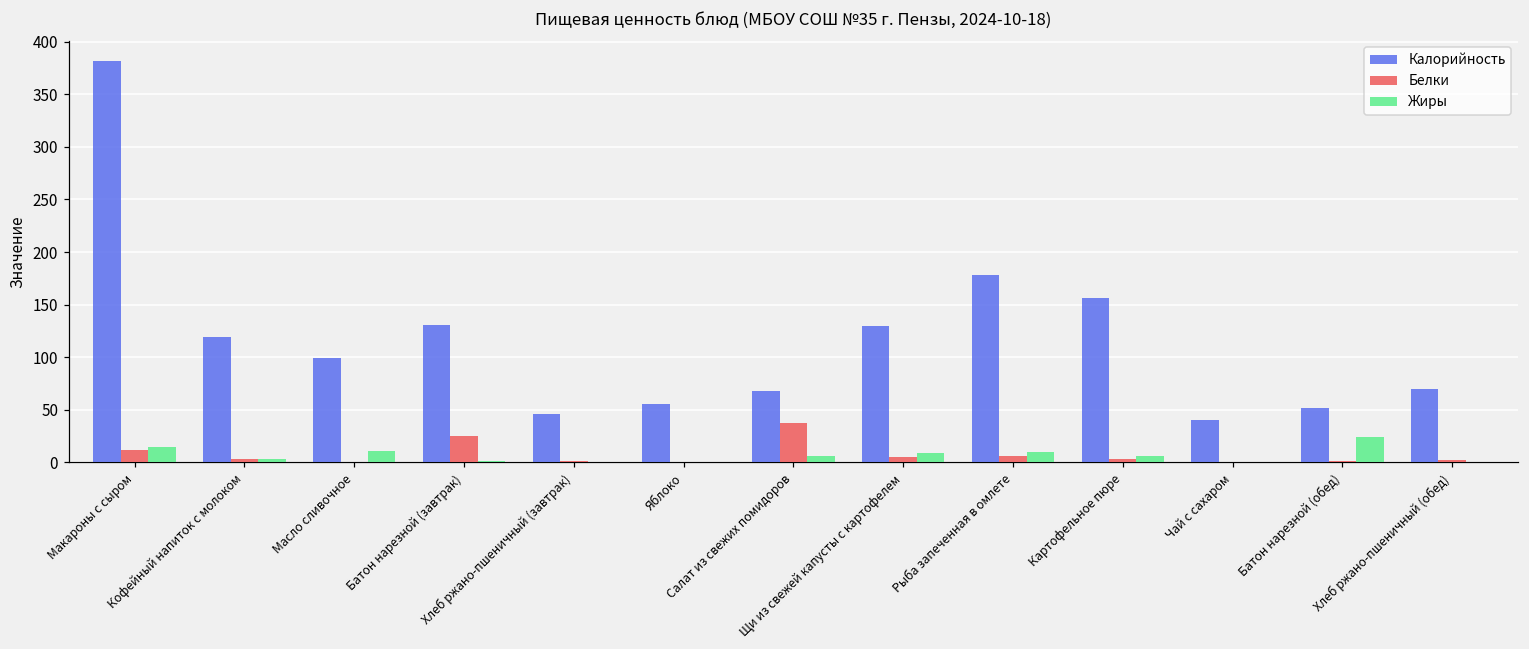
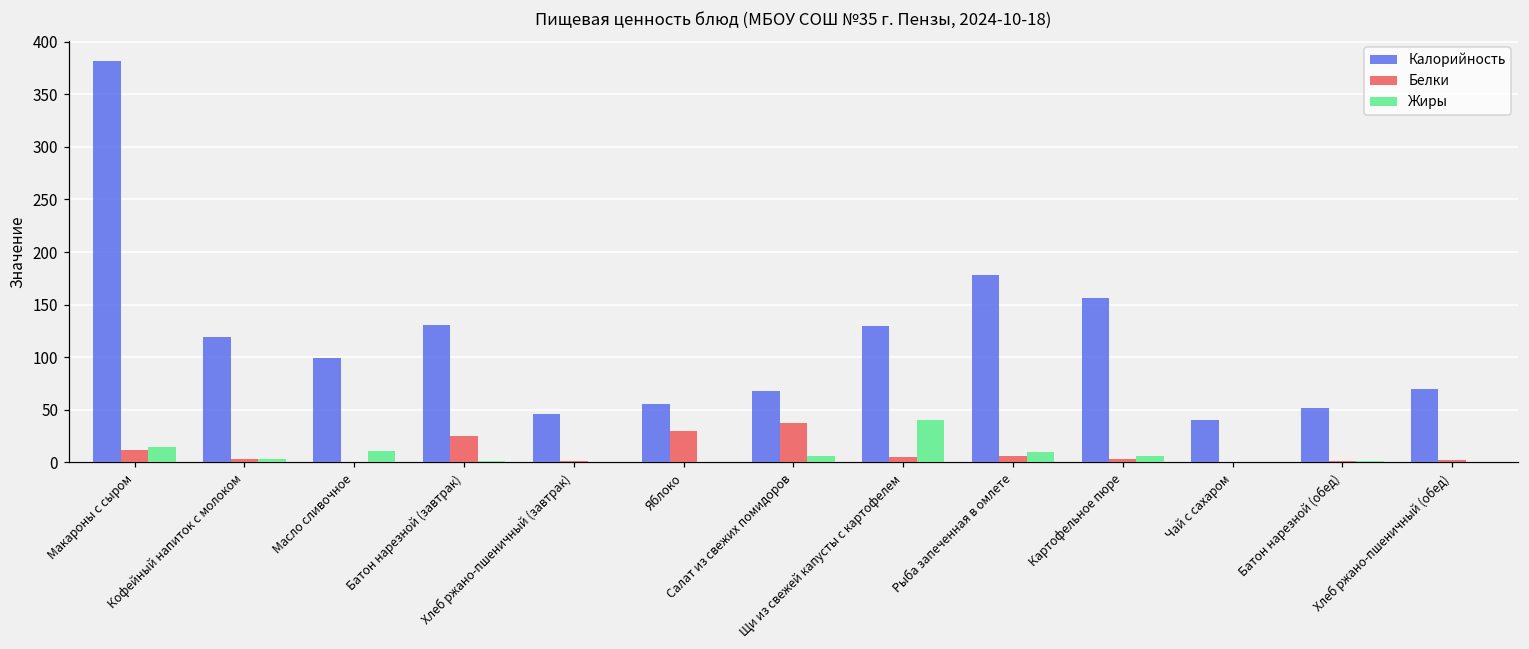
Белки, Яблоко: 0 -> 30
Жиры, Щи из свежей капусты с картофелем: 10 -> 40
Жиры, Батон нарезной (обед): 20 -> 0
